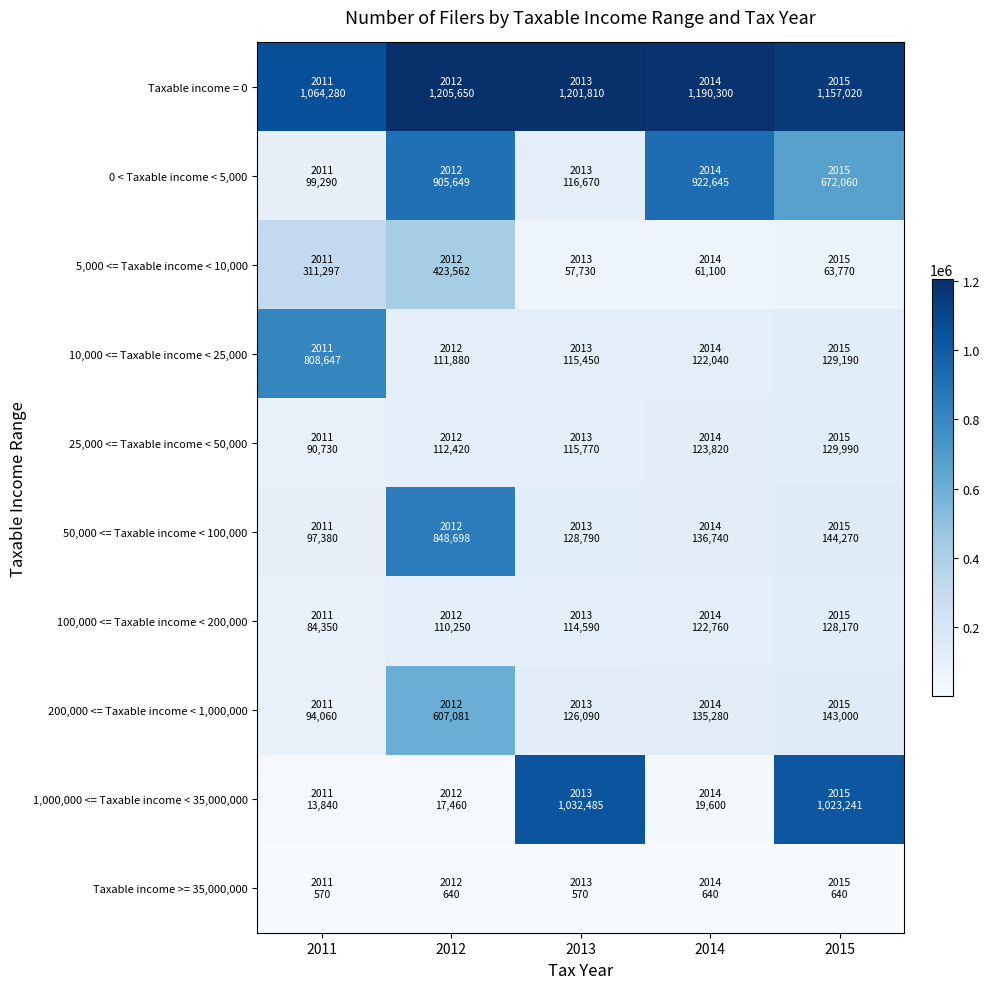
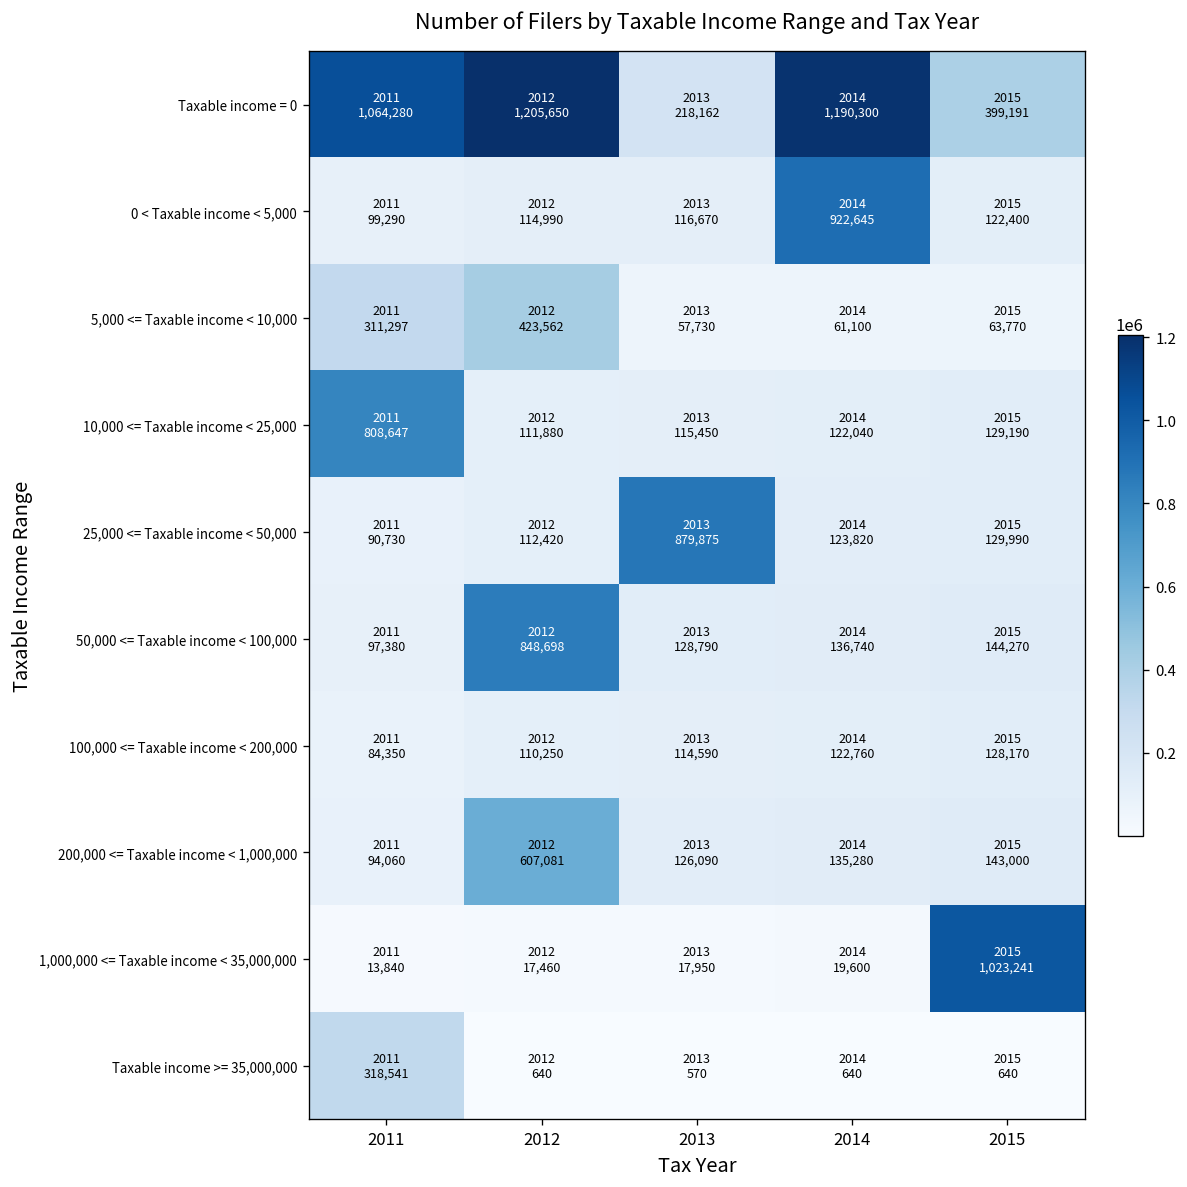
Taxable income = 0, 2013: 1,201,810 -> 218,162
Taxable income = 0, 2015: 1,157,020 -> 399,191
0 < Taxable income < 5,000, 2012: 905,649 -> 114,990
0 < Taxable income < 5,000, 2015: 672,060 -> 122,400
25,000 <= Taxable income < 50,000, 2013: 115,770 -> 879,875
1,000,000 <= Taxable income < 35,000,000, 2013: 1,032,485 -> 17,950
Taxable income >= 35,000,000, 2011: 570 -> 318,541
